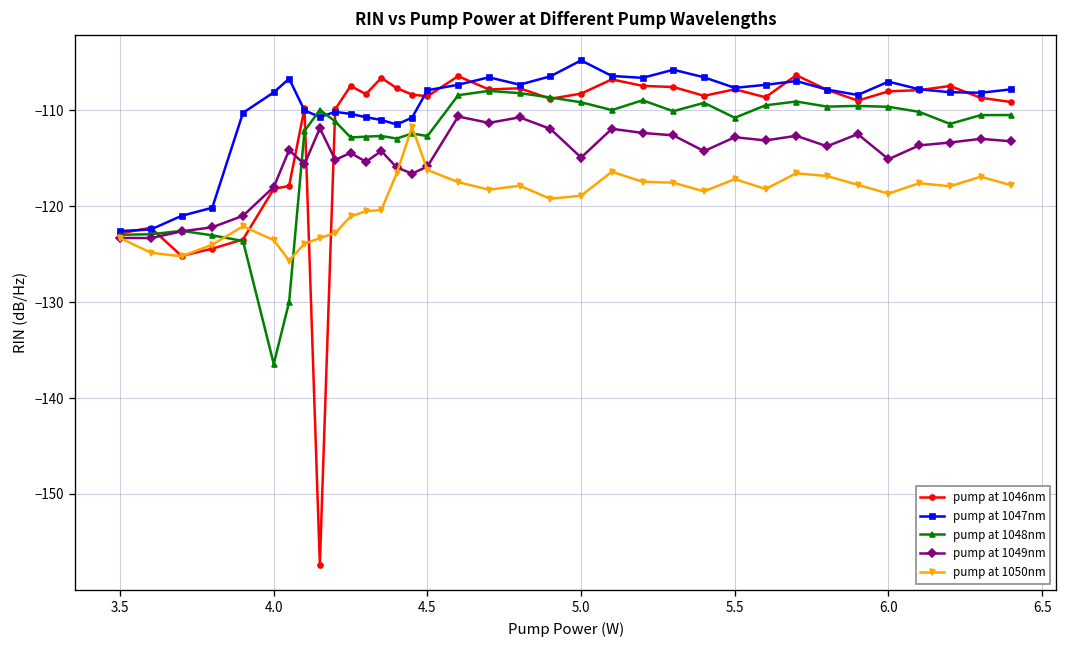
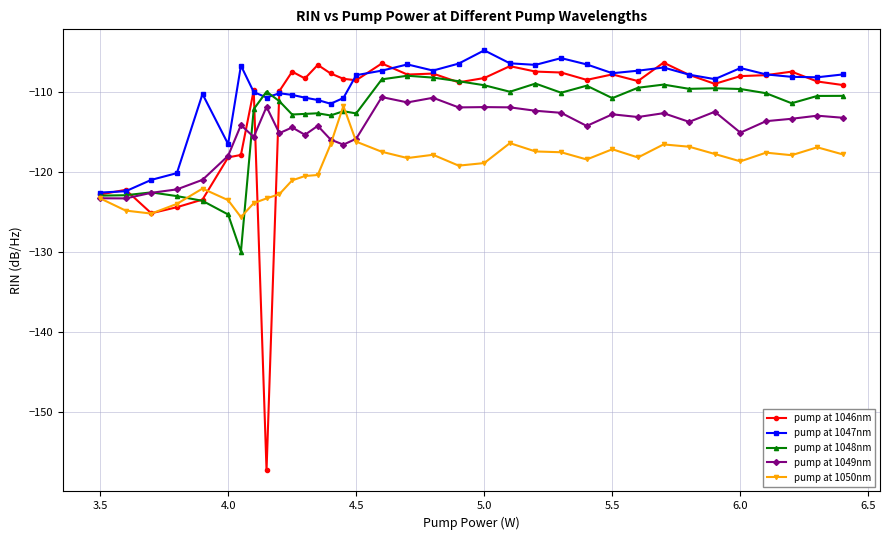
pump at 1047nm, 4.0: -108 -> -117
pump at 1048nm, 4.0: -136 -> -125
pump at 1049nm, 5.0: -115 -> -112
